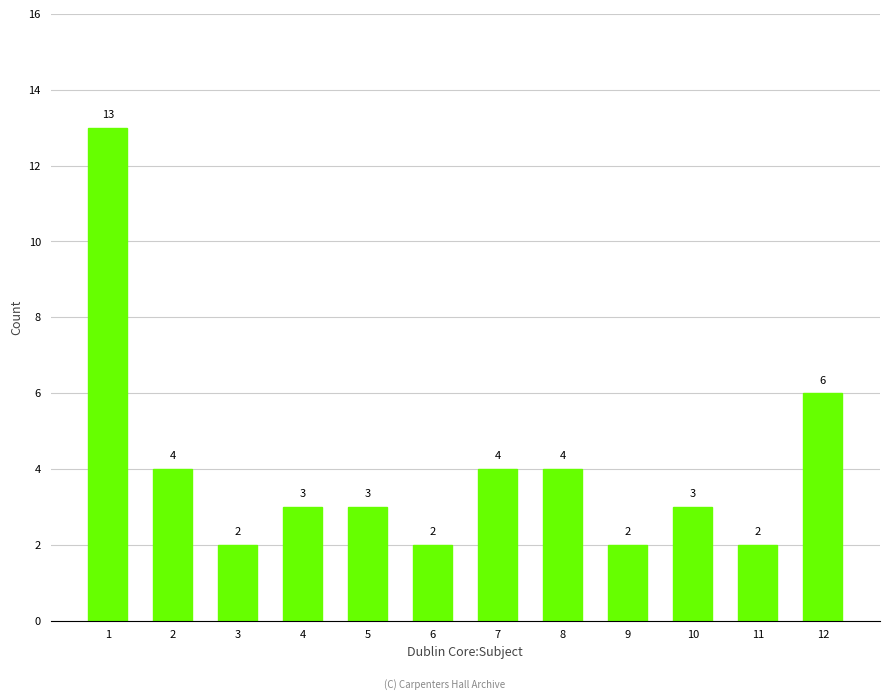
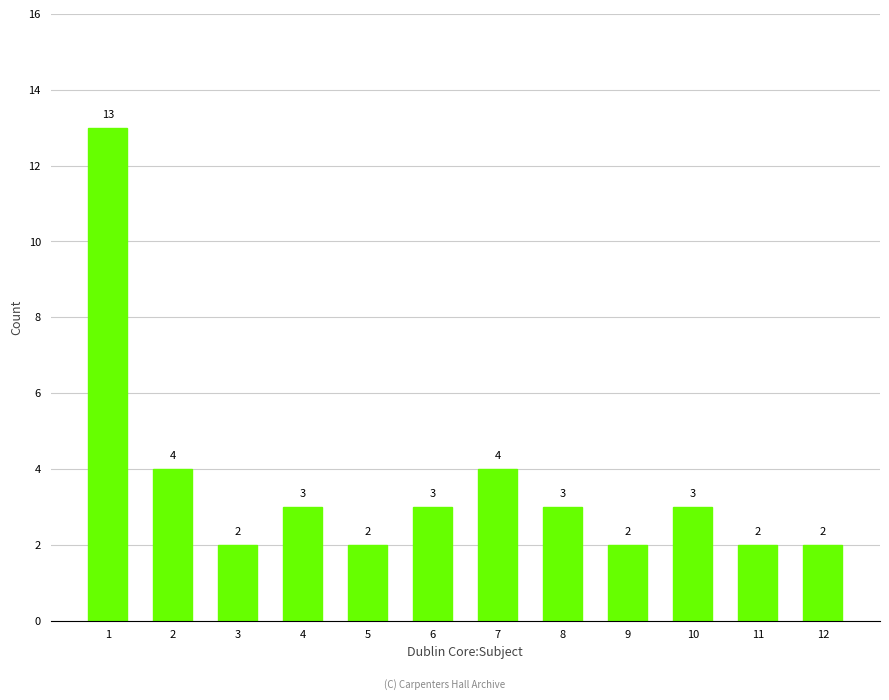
5: 3 -> 2
6: 2 -> 3
8: 4 -> 3
12: 6 -> 2
